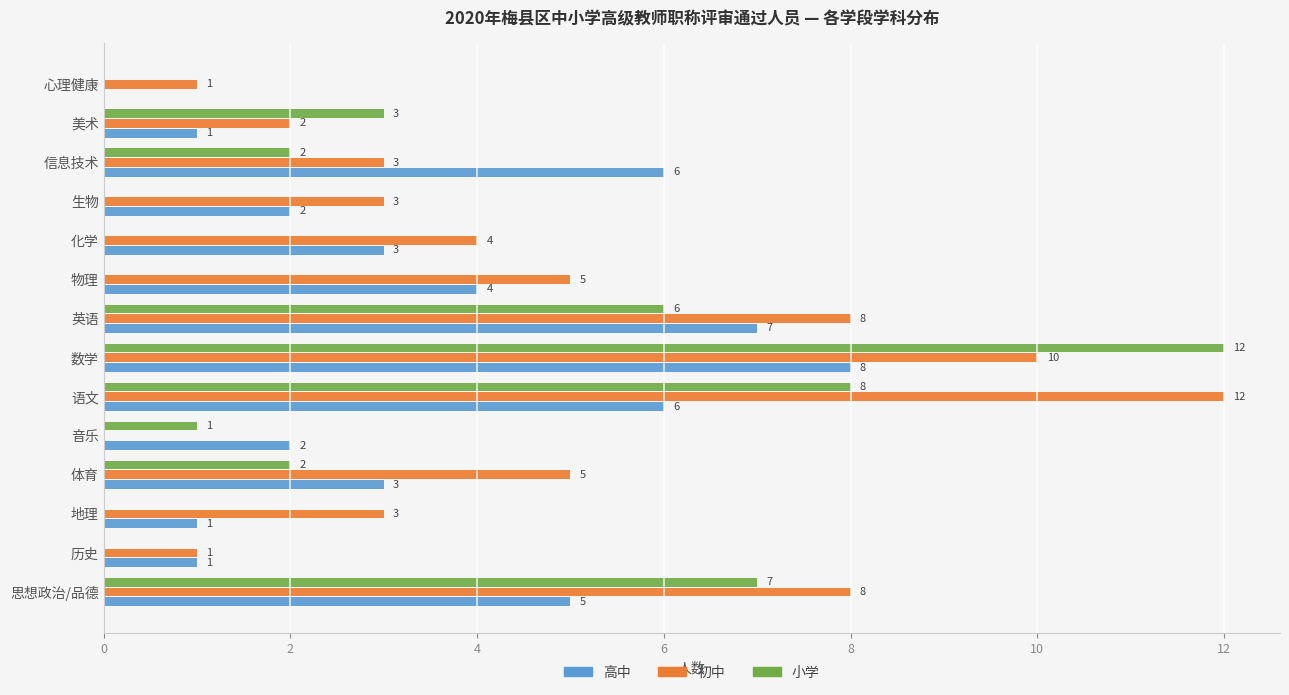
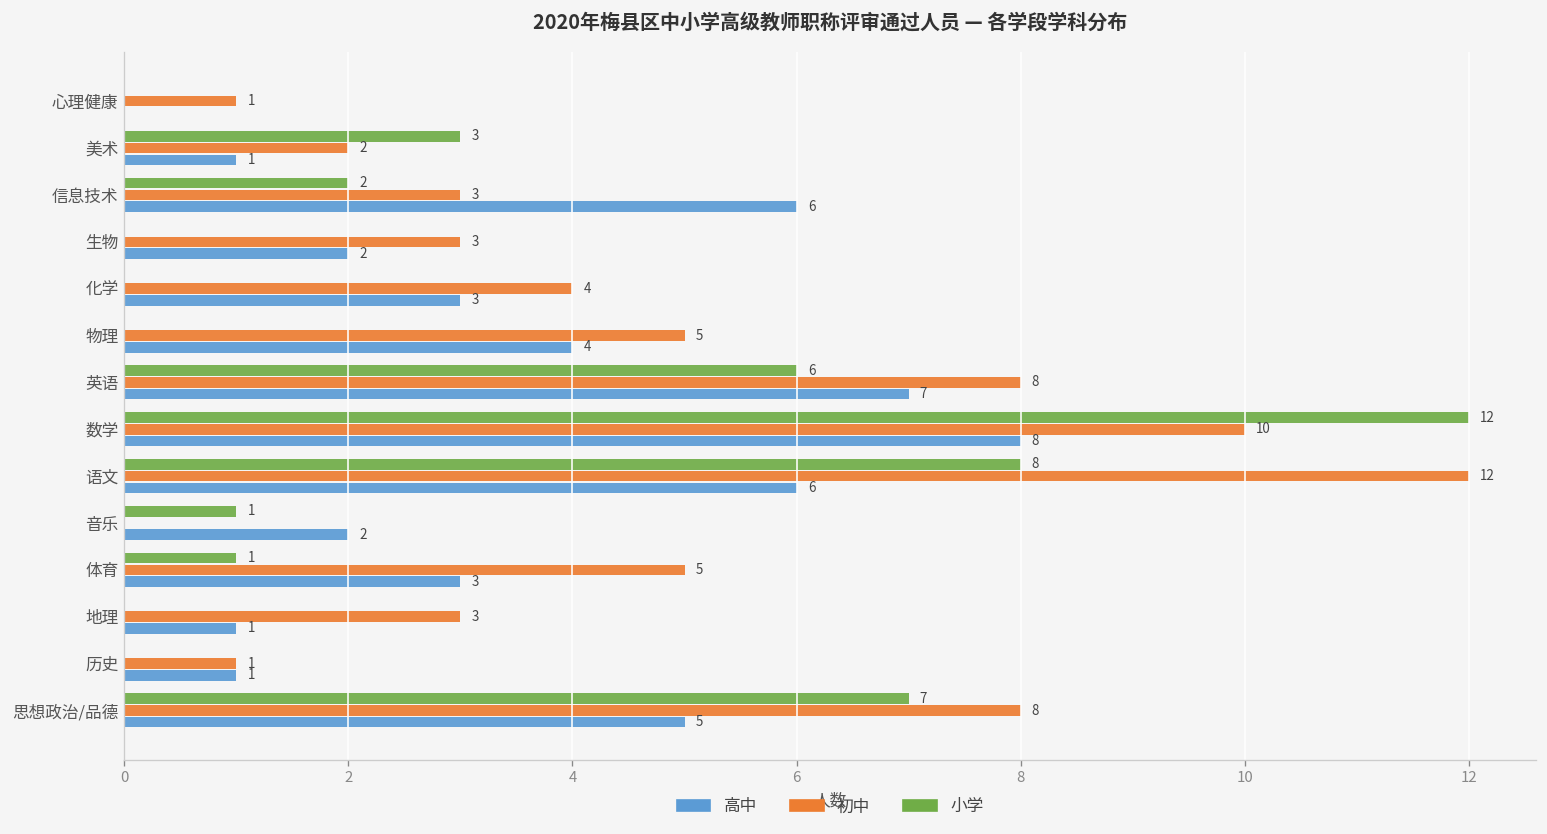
小学, 体育: 2 -> 1
